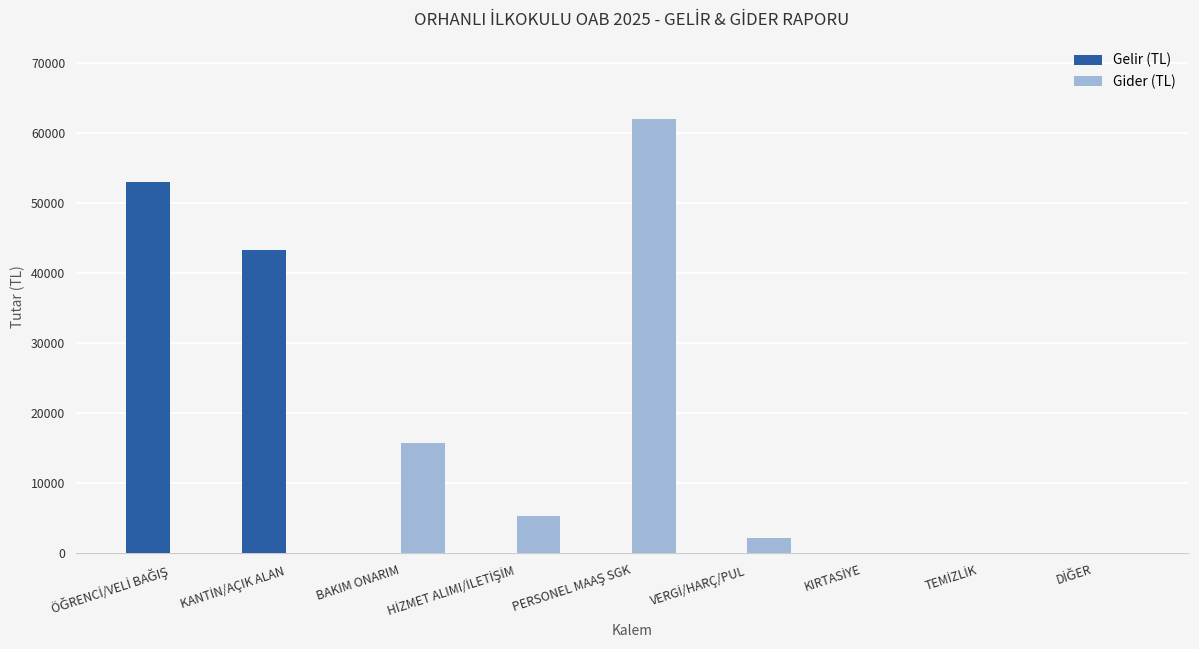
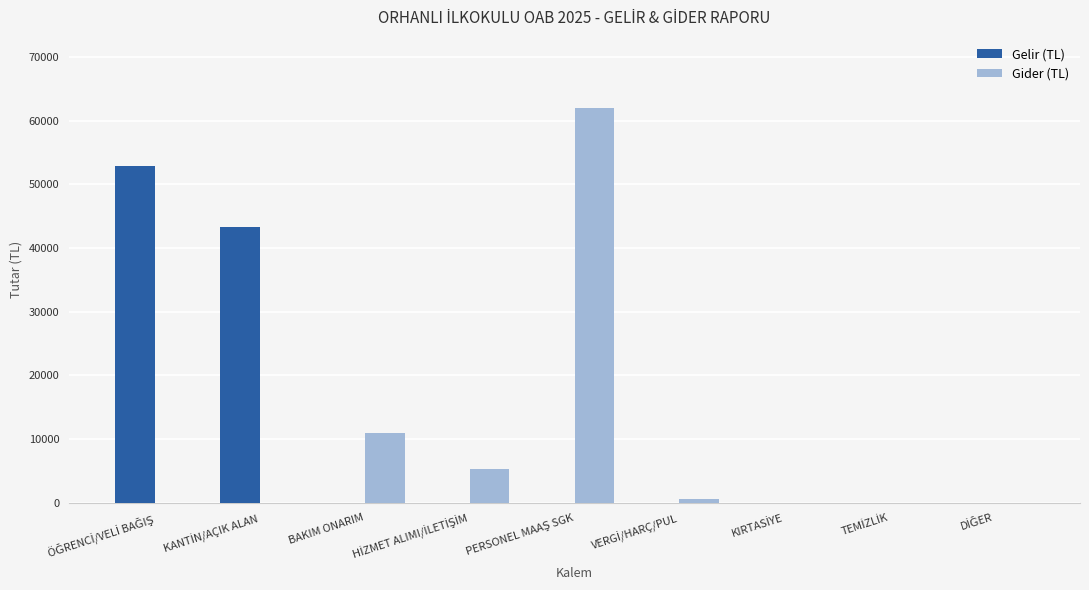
Gider (TL), BAKIM ONARIM: 16000 -> 11000
Gider (TL), VERGİ/HARÇ/PUL: 2000 -> 1000
